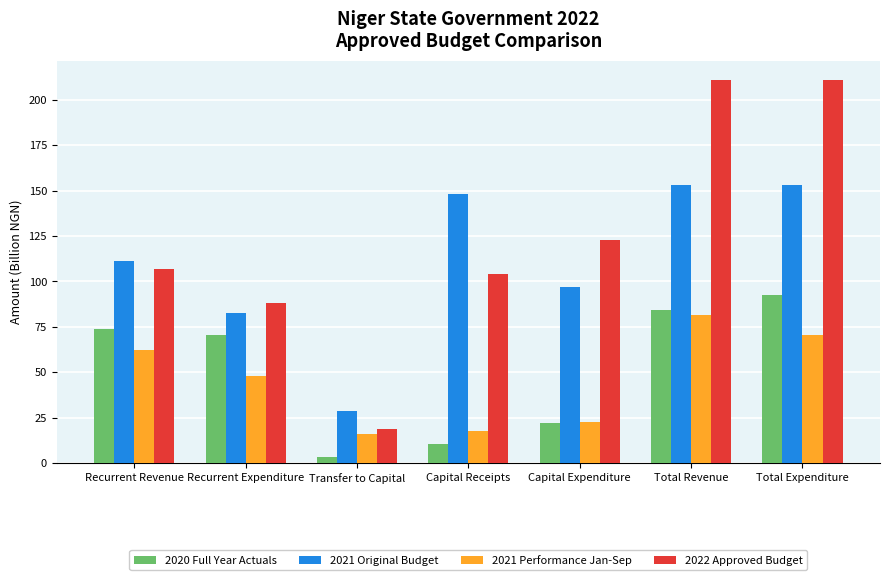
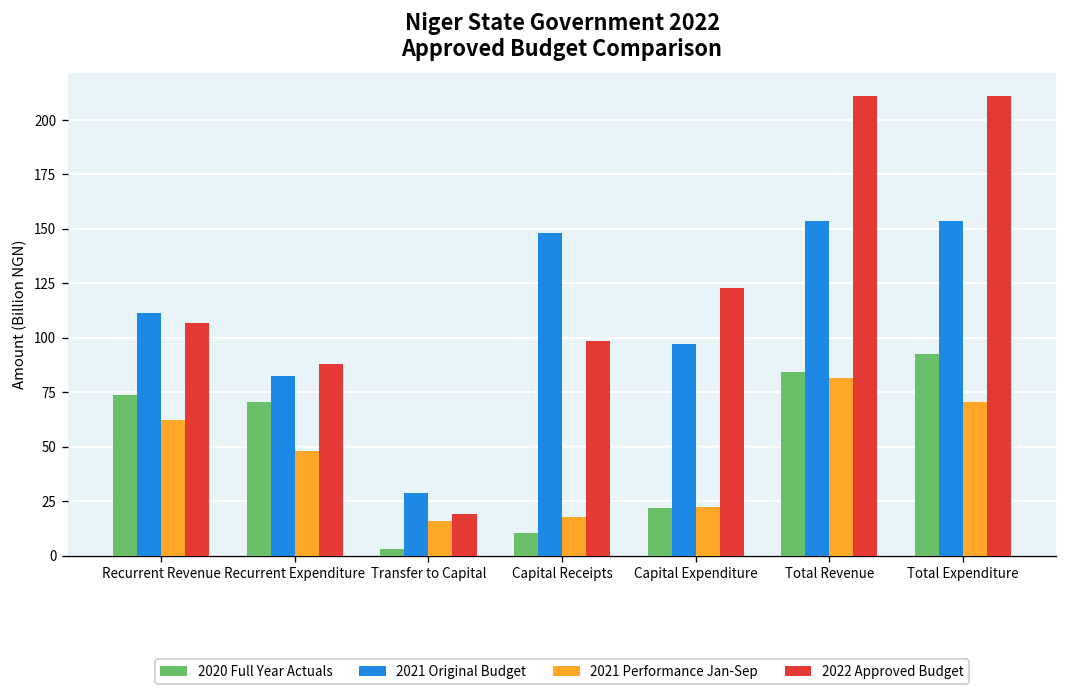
2022 Approved Budget, Capital Receipts: 104 -> 99
